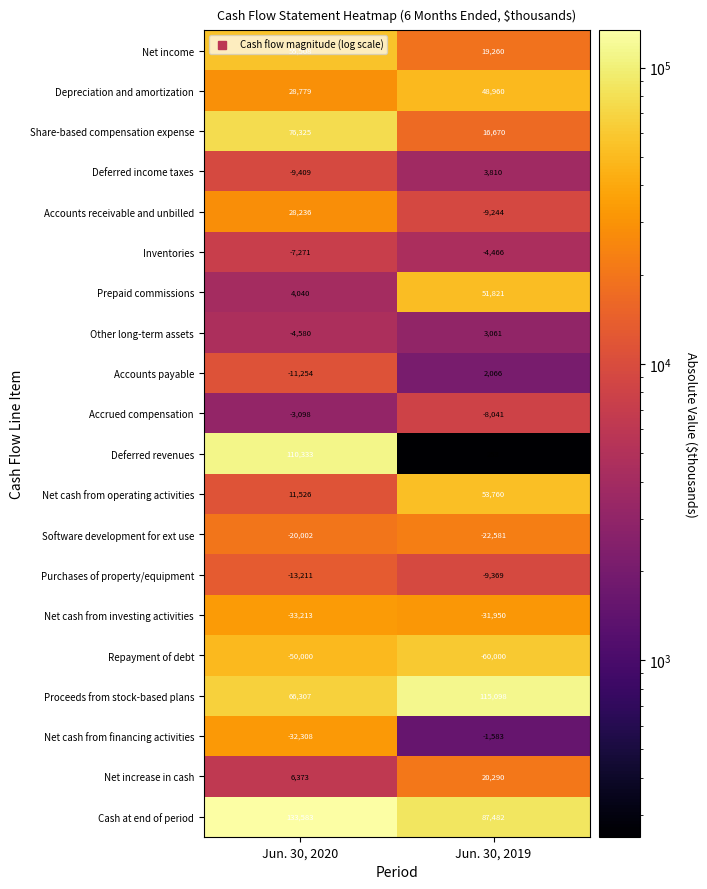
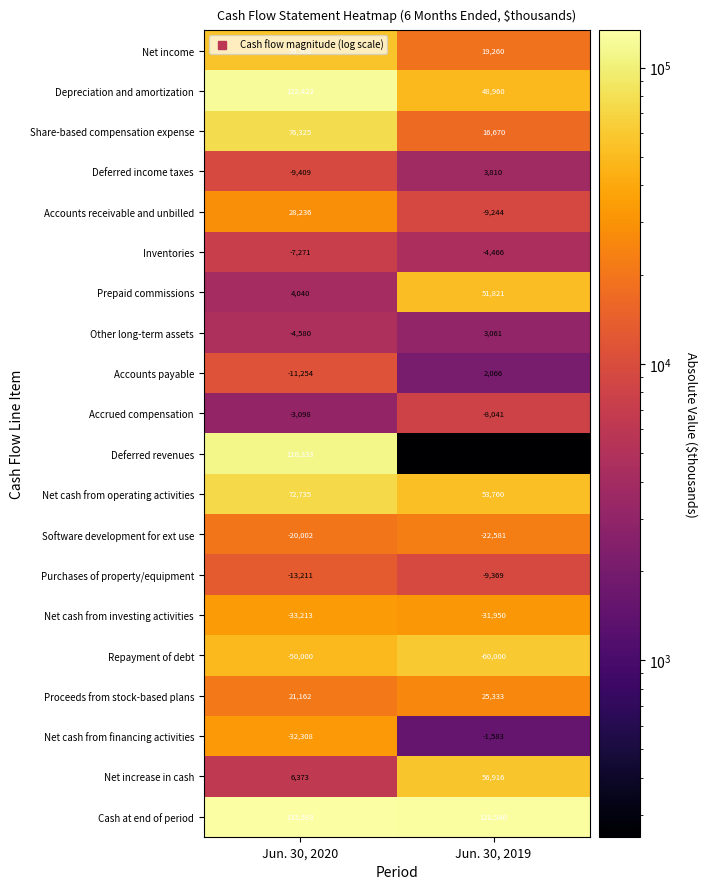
Depreciation and amortization, Jun. 30, 2020: 28,779 -> 122,422
Net cash from operating activities, Jun. 30, 2020: 11,526 -> 72,735
Proceeds from stock-based plans, Jun. 30, 2020: 66,307 -> 21,162
Proceeds from stock-based plans, Jun. 30, 2019: 115,098 -> 25,333
Net increase in cash, Jun. 30, 2019: 20,290 -> 56,916
Cash at end of period, Jun. 30, 2019: 87,482 -> 128,540
